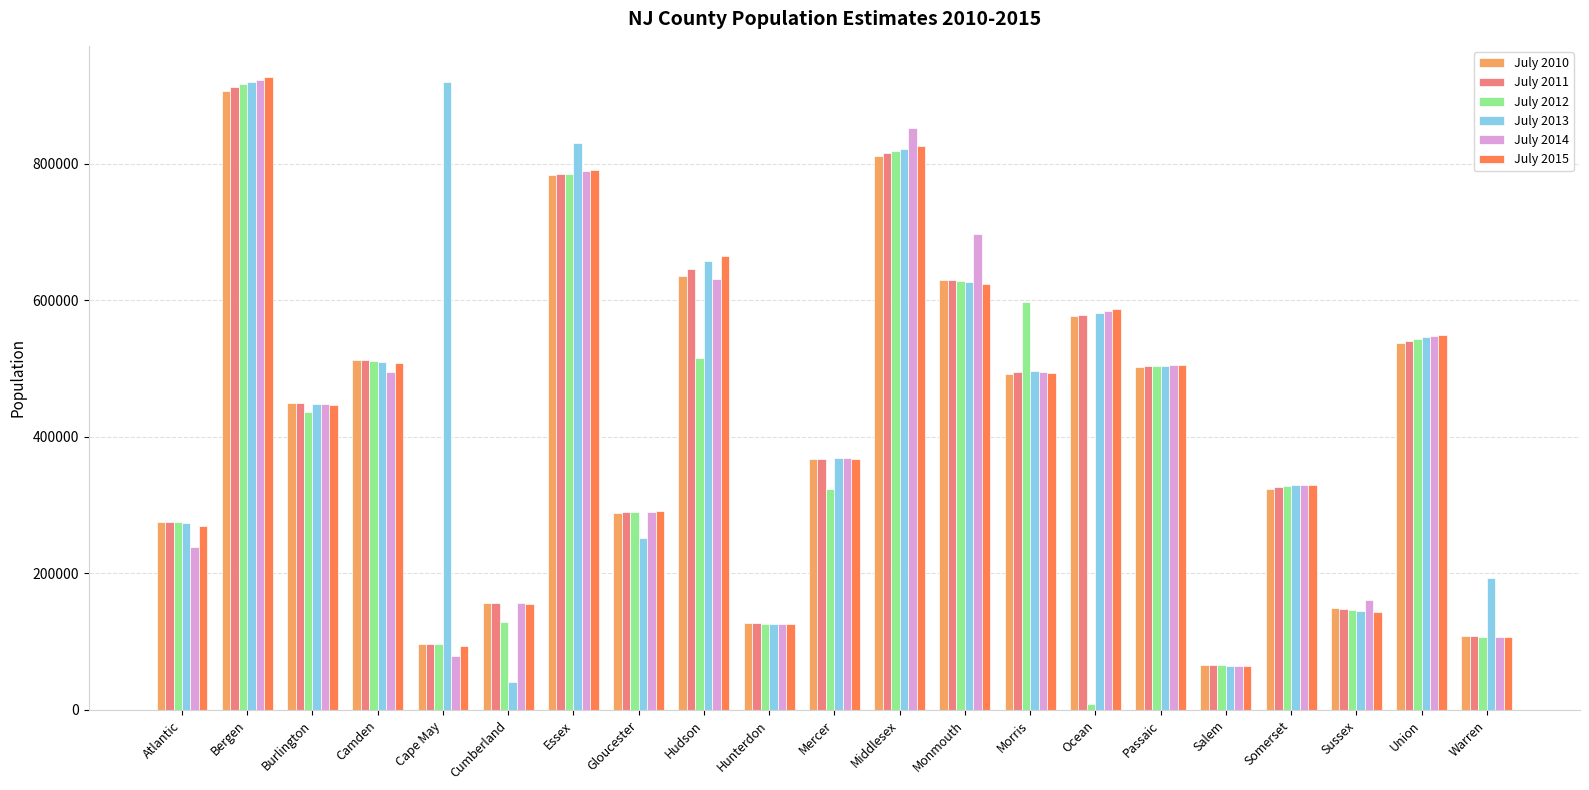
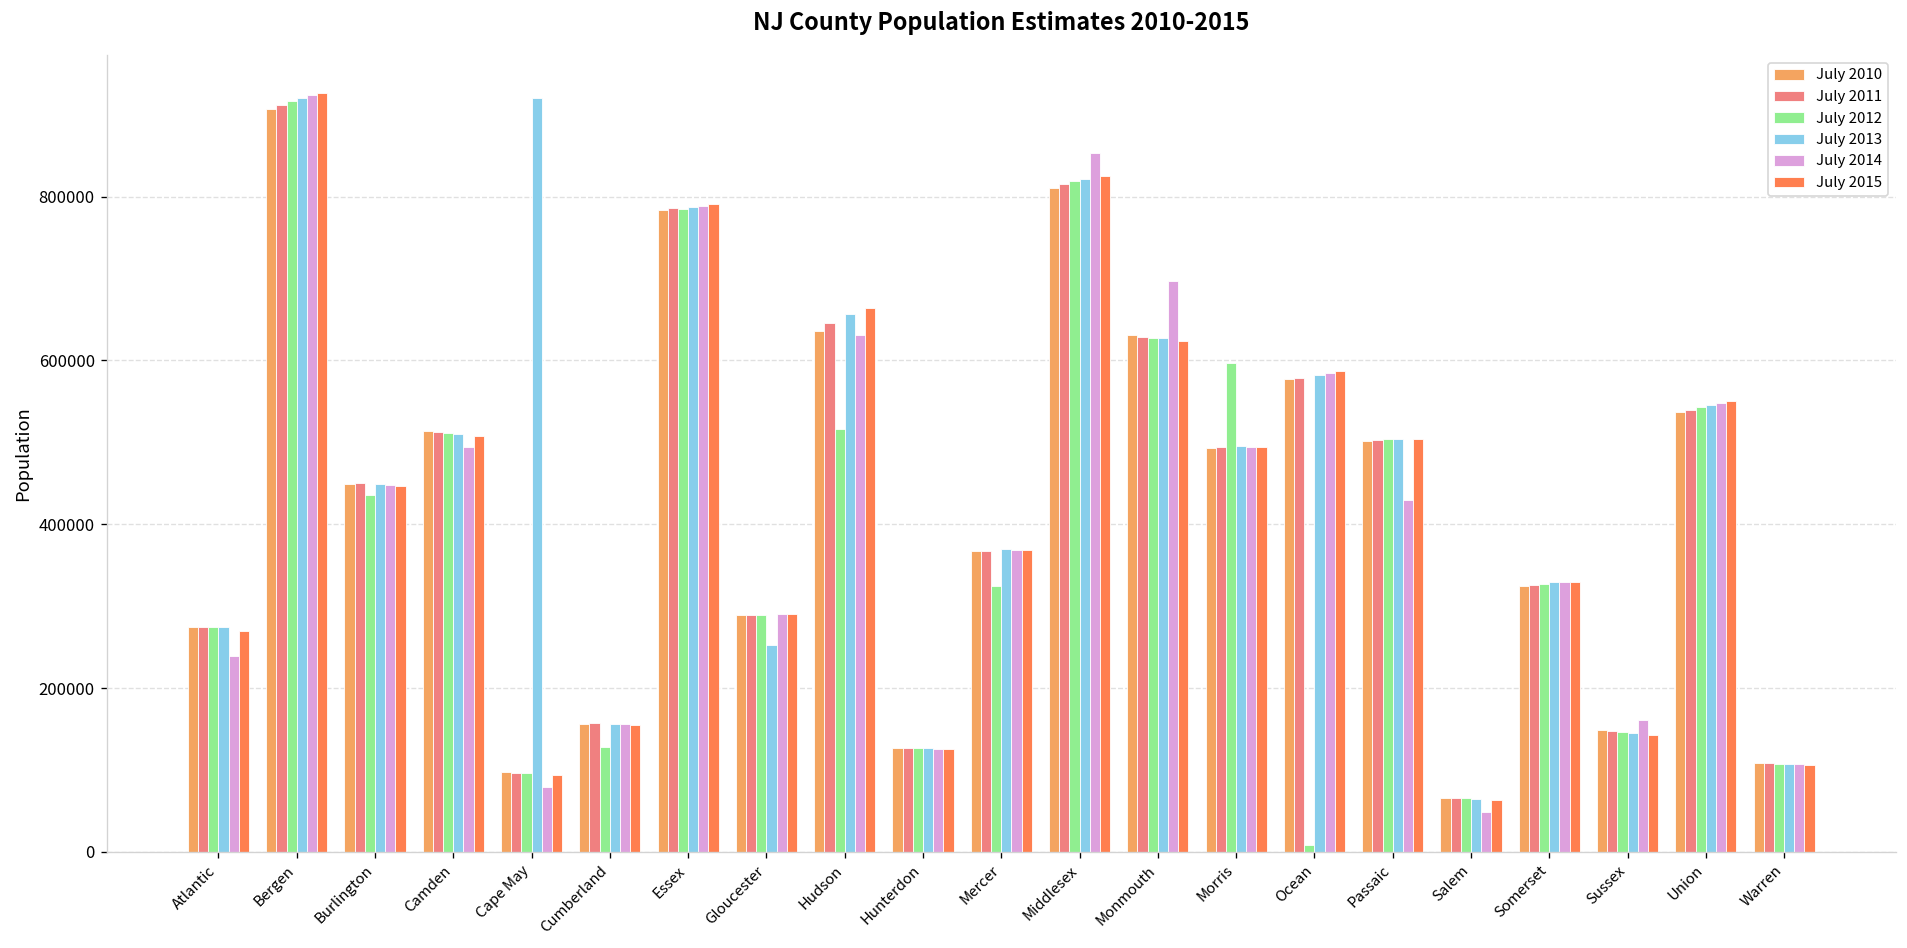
July 2013, Cumberland: 40000 -> 160000
July 2013, Essex: 830000 -> 790000
July 2014, Passaic: 500000 -> 430000
July 2014, Salem: 60000 -> 50000
July 2013, Warren: 190000 -> 110000
